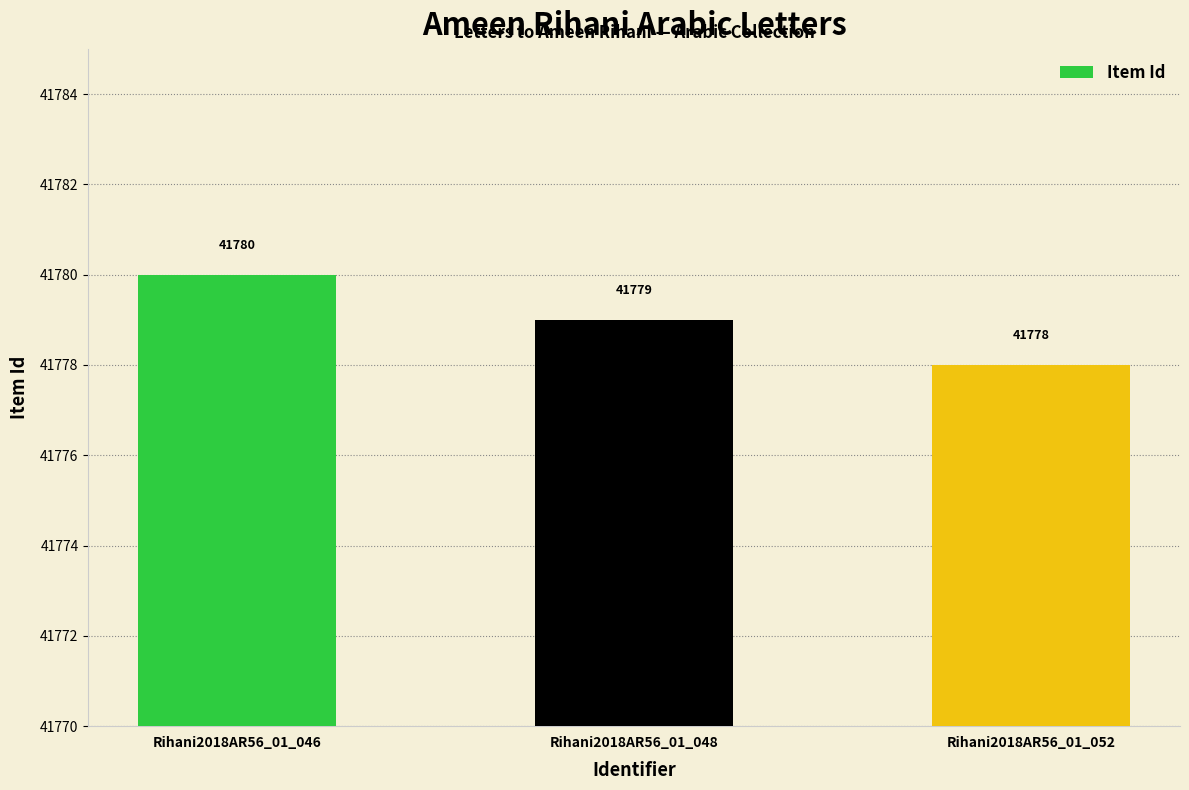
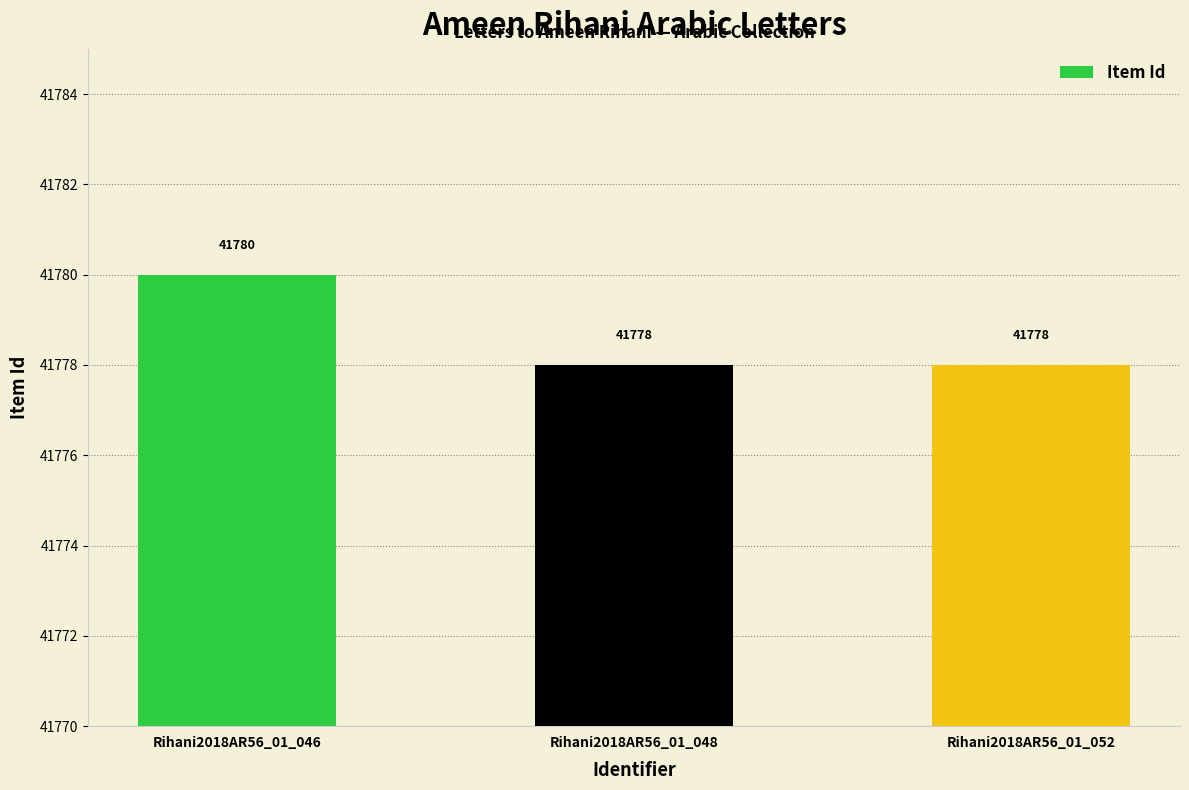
Rihani2018AR56_01_048: 41779 -> 41778
